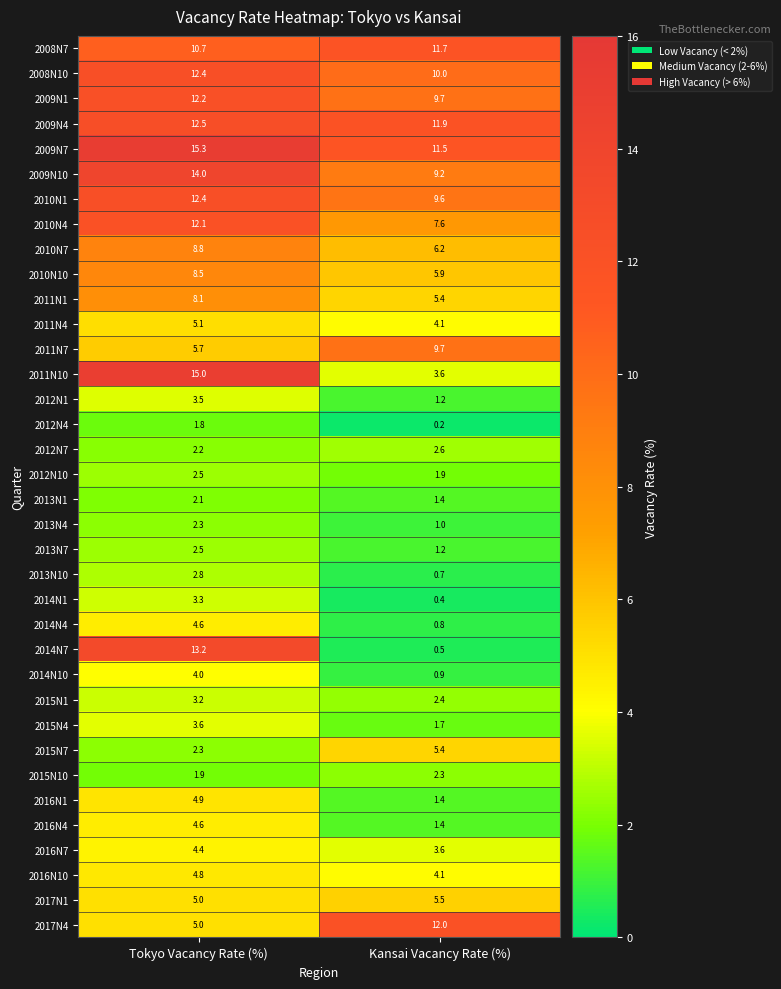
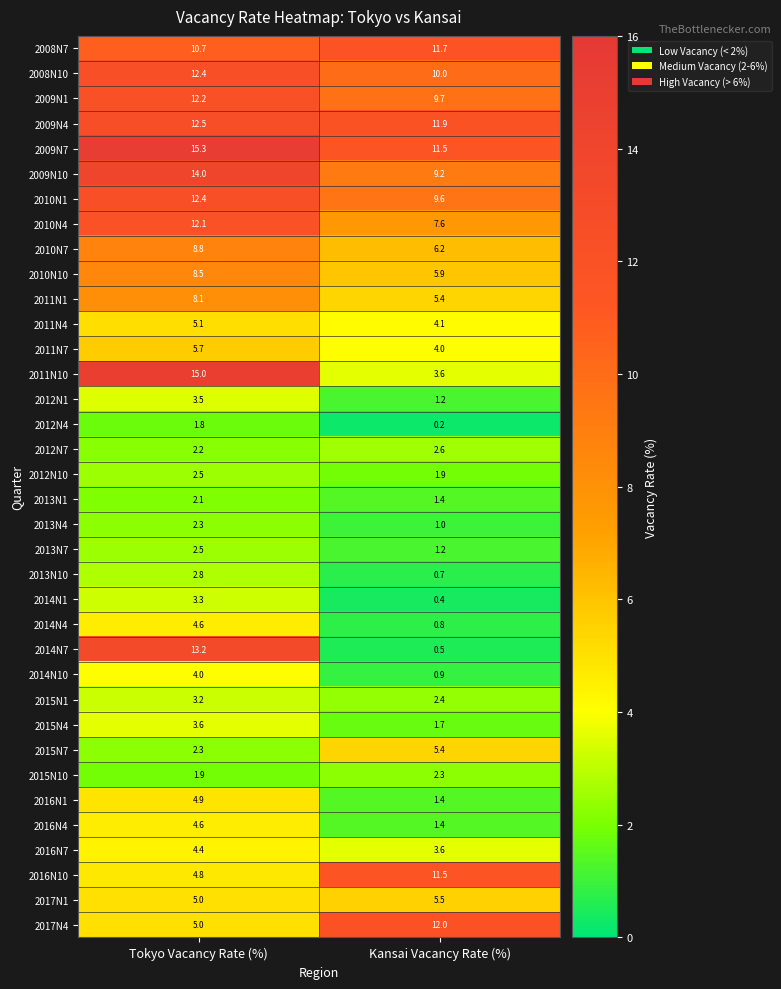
2011N7, Kansai Vacancy Rate (%): 9.7 -> 4.0
2016N10, Kansai Vacancy Rate (%): 4.1 -> 11.5
